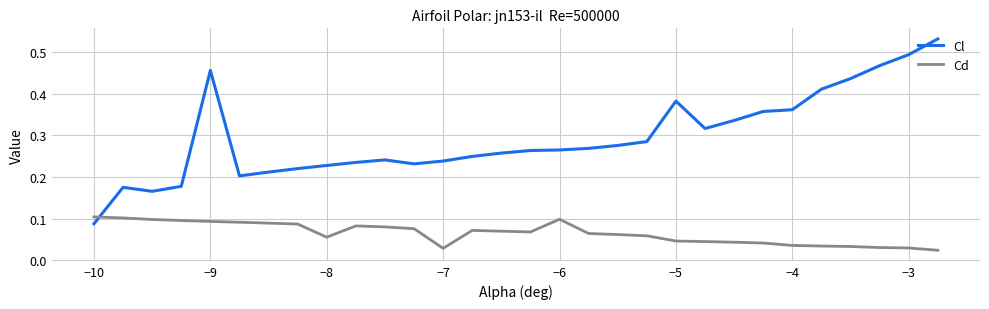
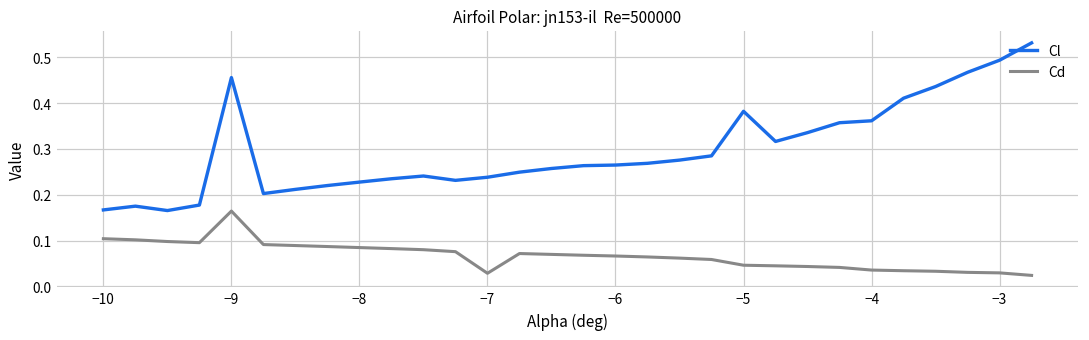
Cl, −10: 0.09 -> 0.17
Cd, −9: 0.09 -> 0.16
Cd, −8: 0.06 -> 0.08
Cd, −6: 0.10 -> 0.07
